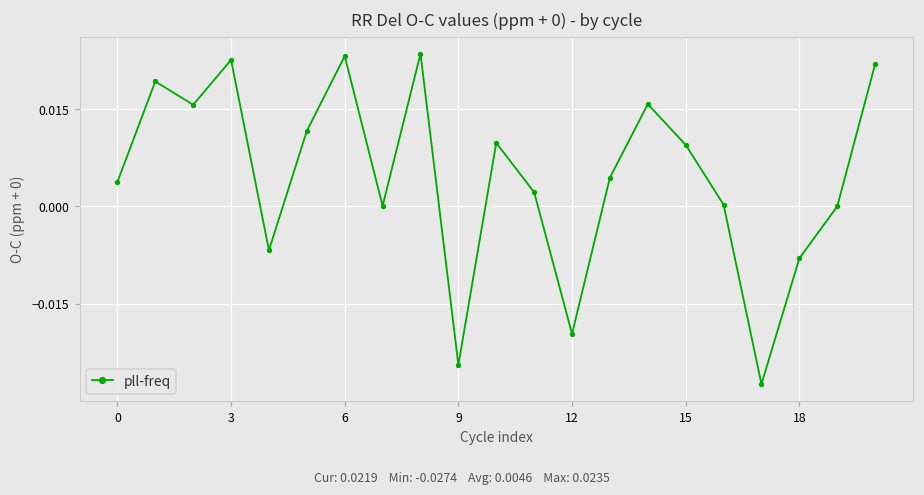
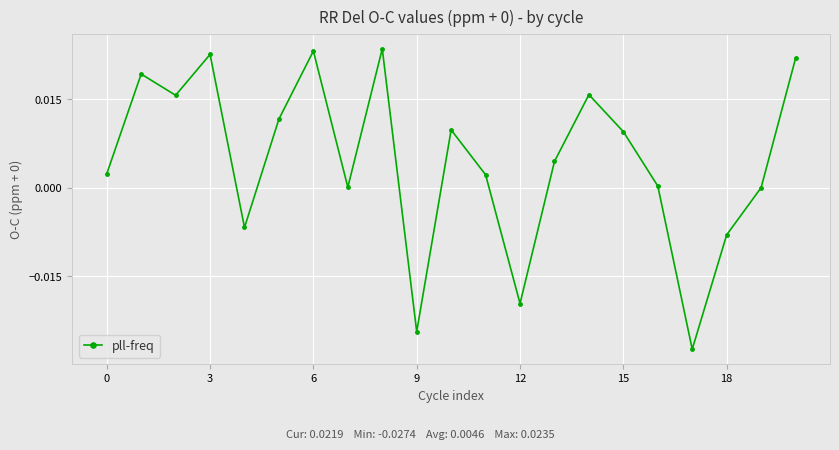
0: 0.004 -> 0.002
